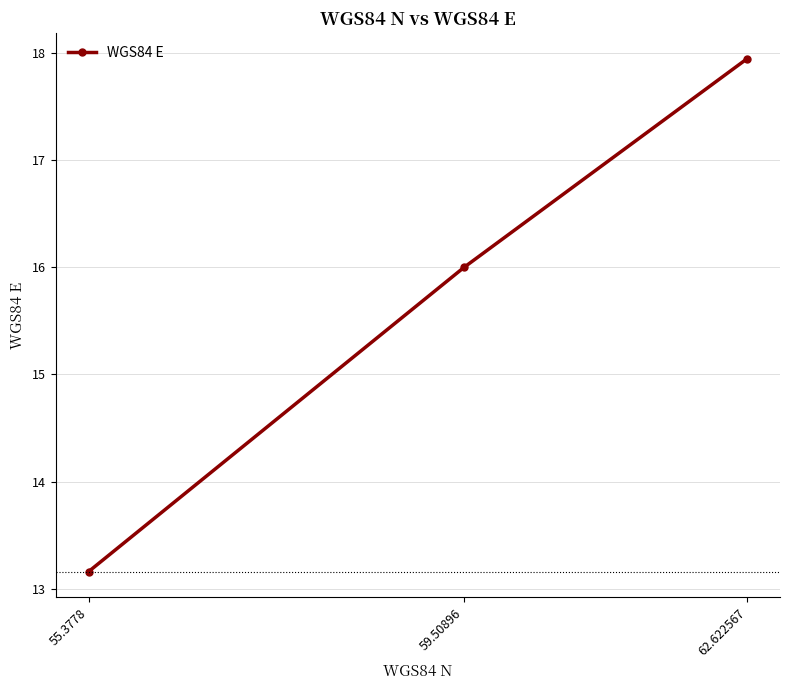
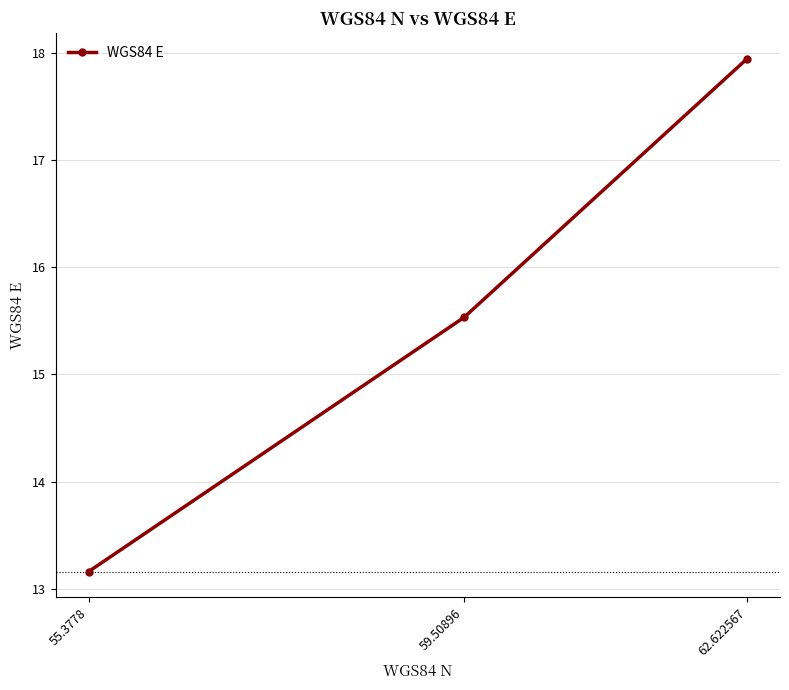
59.50896: 16.00 -> 15.53
